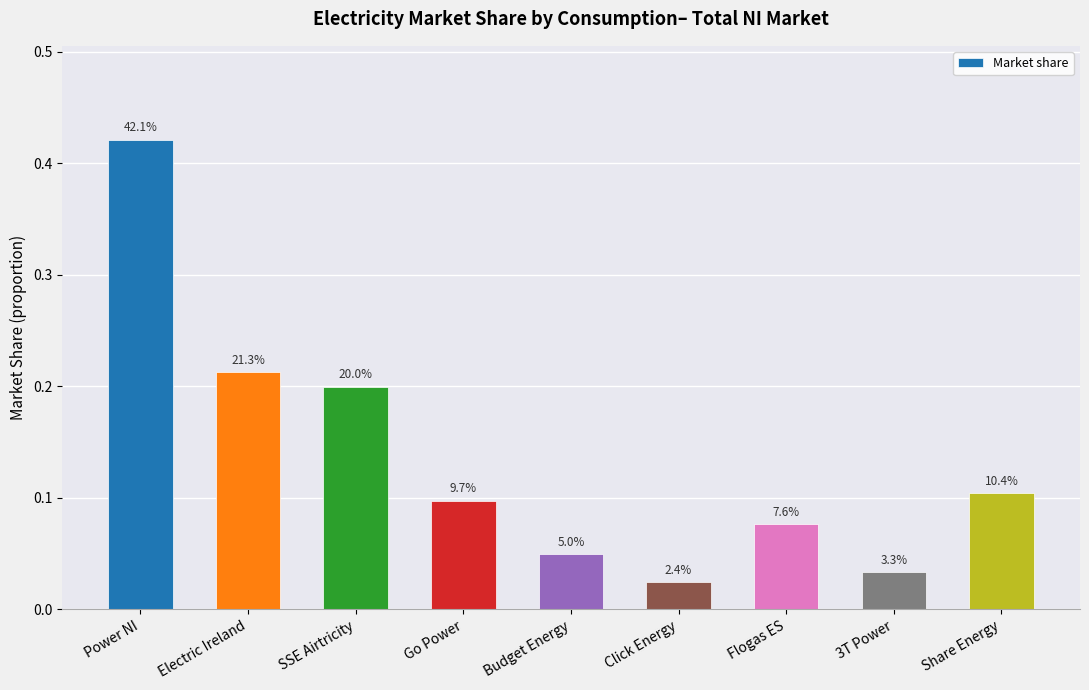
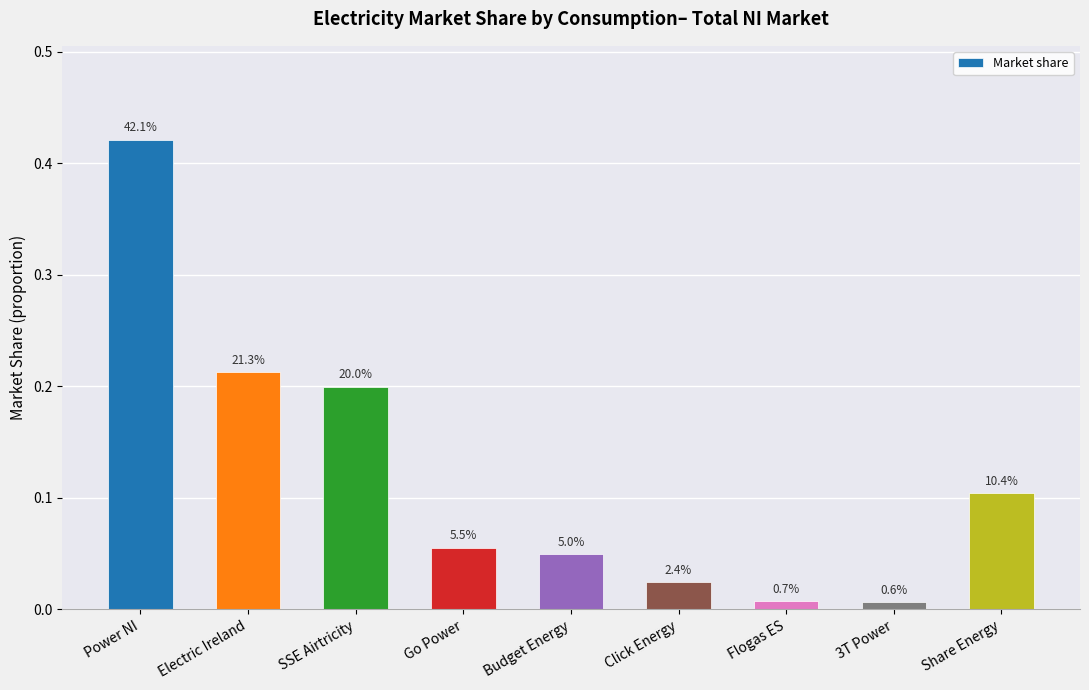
Go Power: 9.7% -> 5.5%
Flogas ES: 7.6% -> 0.7%
3T Power: 3.3% -> 0.6%
